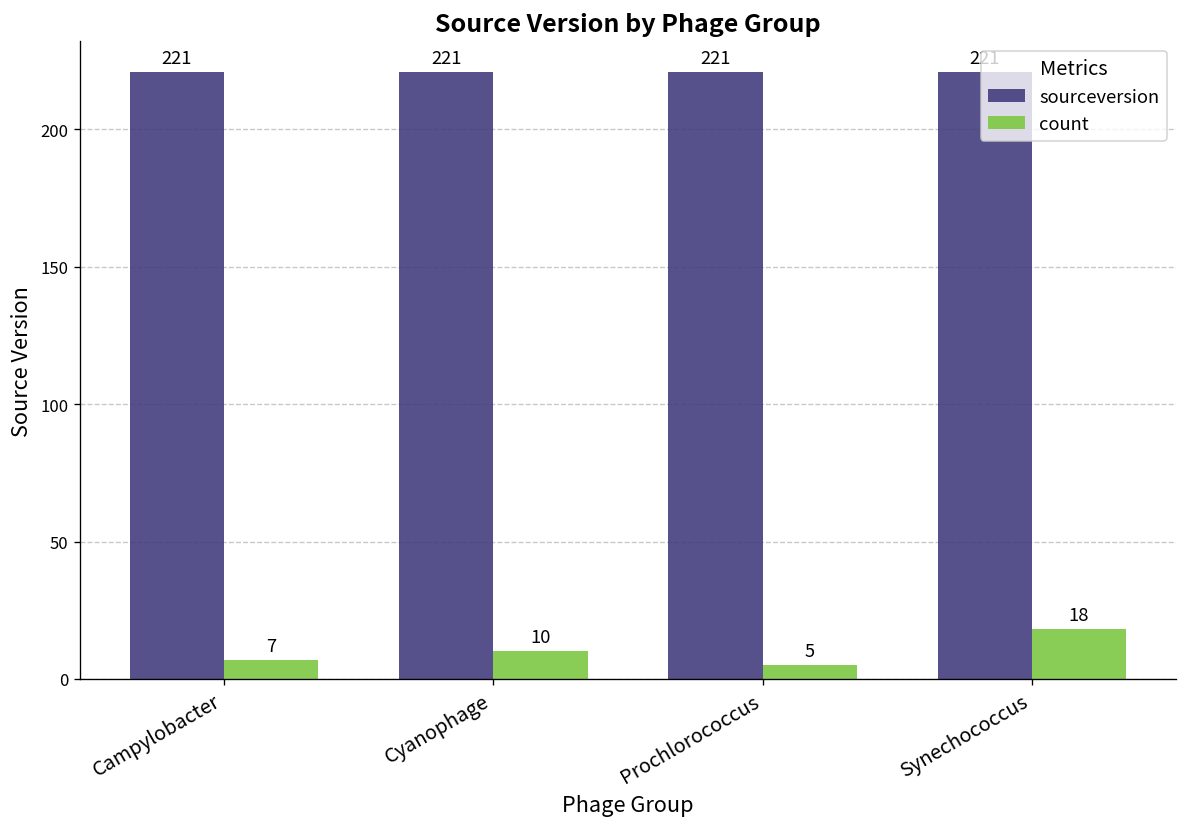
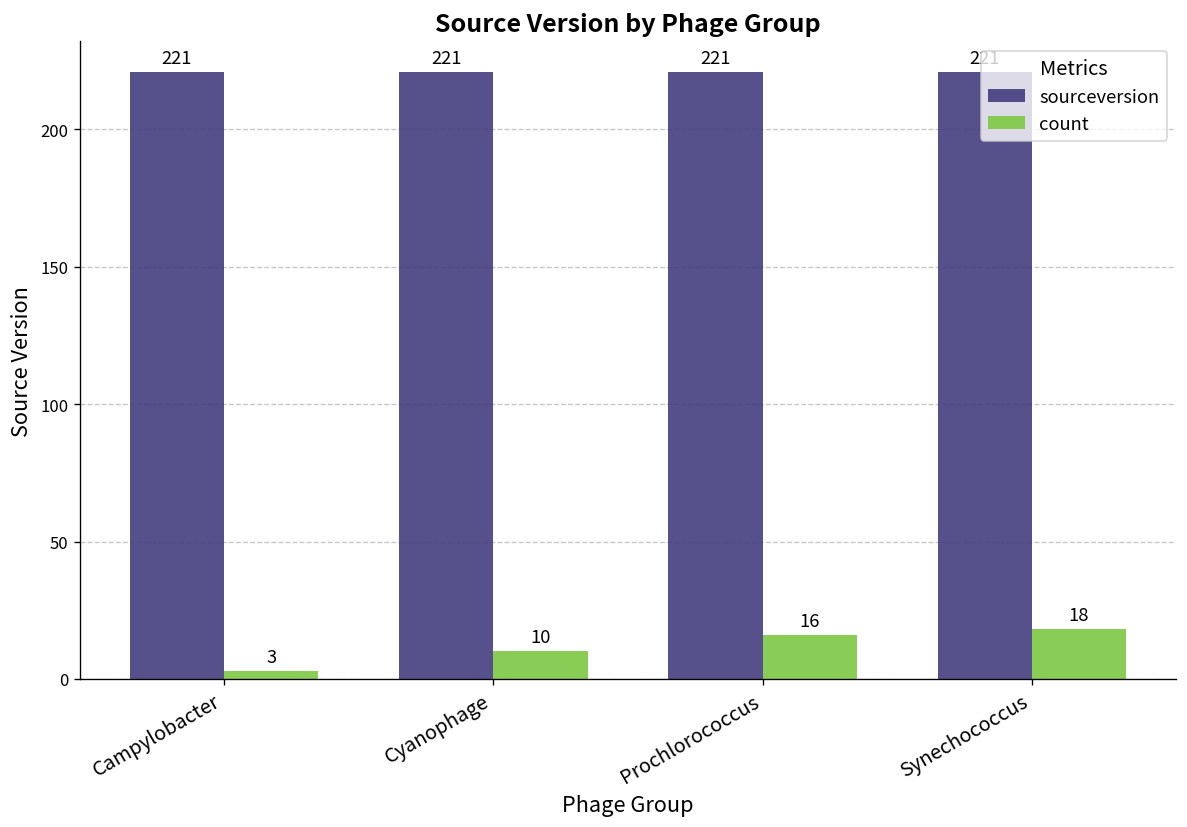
count, Campylobacter: 7 -> 3
count, Prochlorococcus: 5 -> 16
